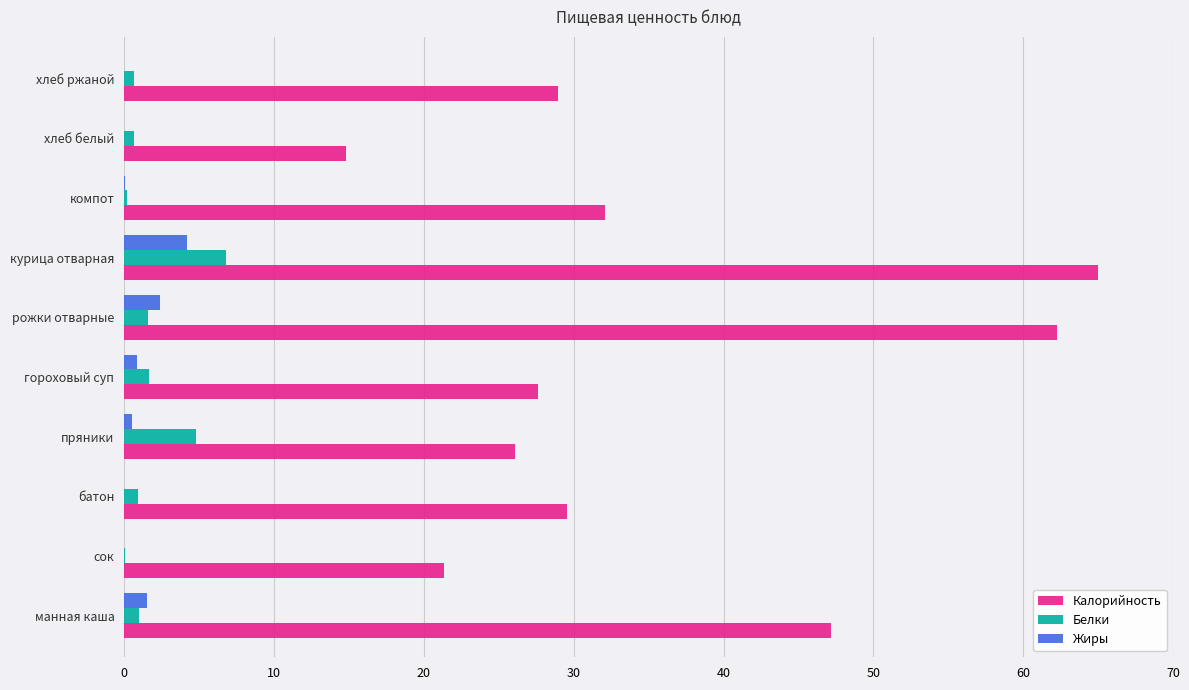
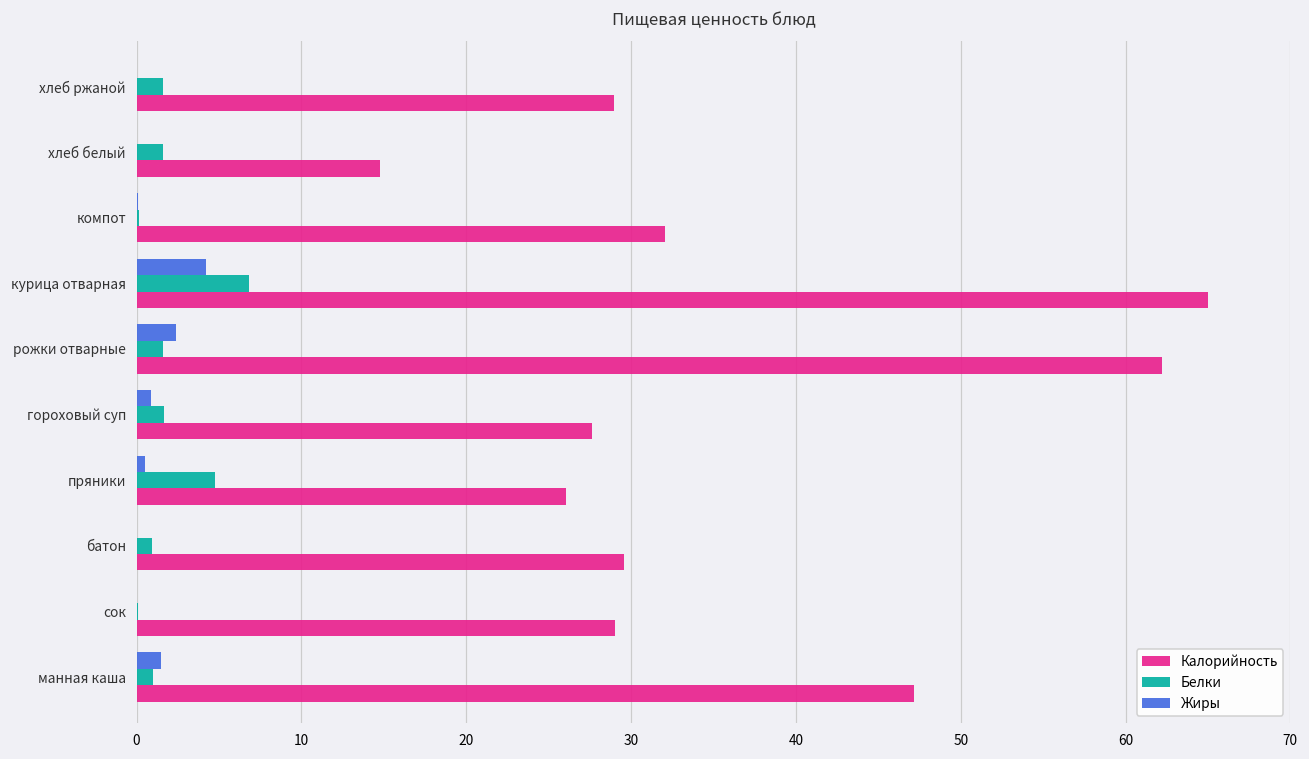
Белки, хлеб ржаной: 0.6 -> 1.6
Белки, хлеб белый: 0.6 -> 1.6
Калорийность, сок: 21.3 -> 29.0
